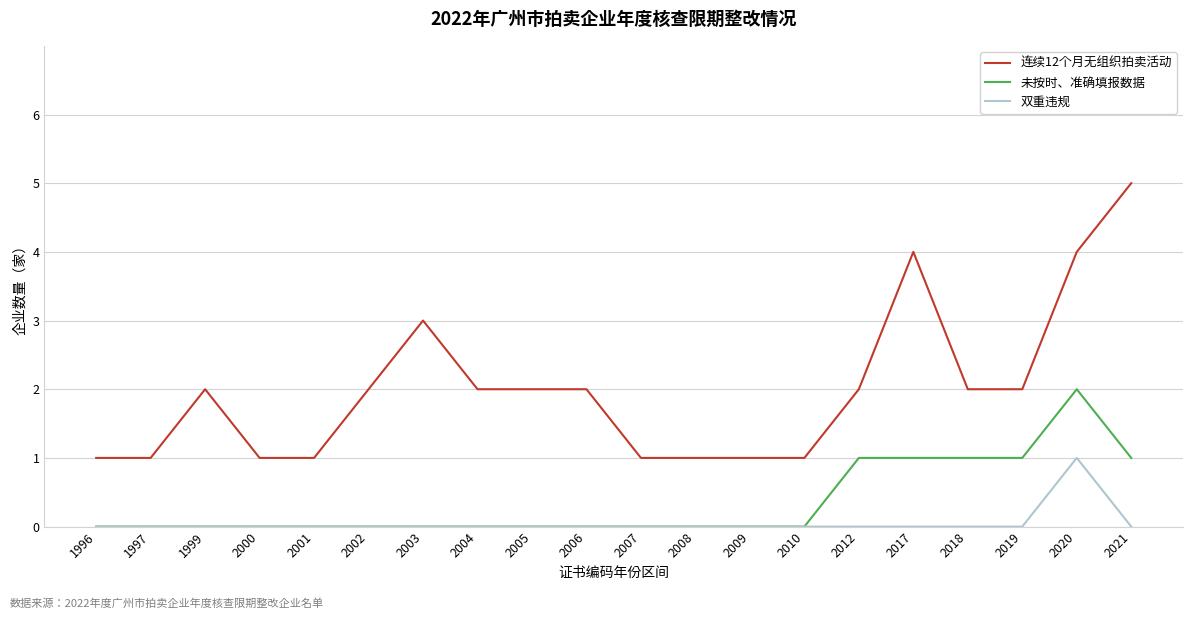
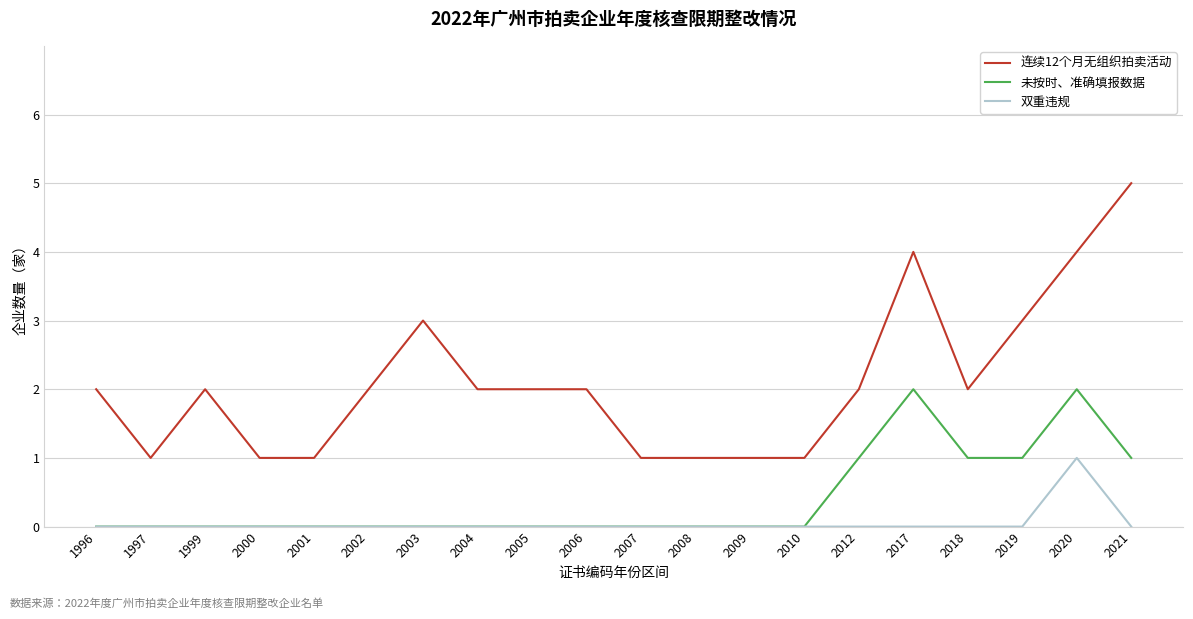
连续12个月无组织拍卖活动, 1996: 1 -> 2
未按时、准确填报数据, 2017: 1 -> 2
连续12个月无组织拍卖活动, 2019: 2 -> 3
